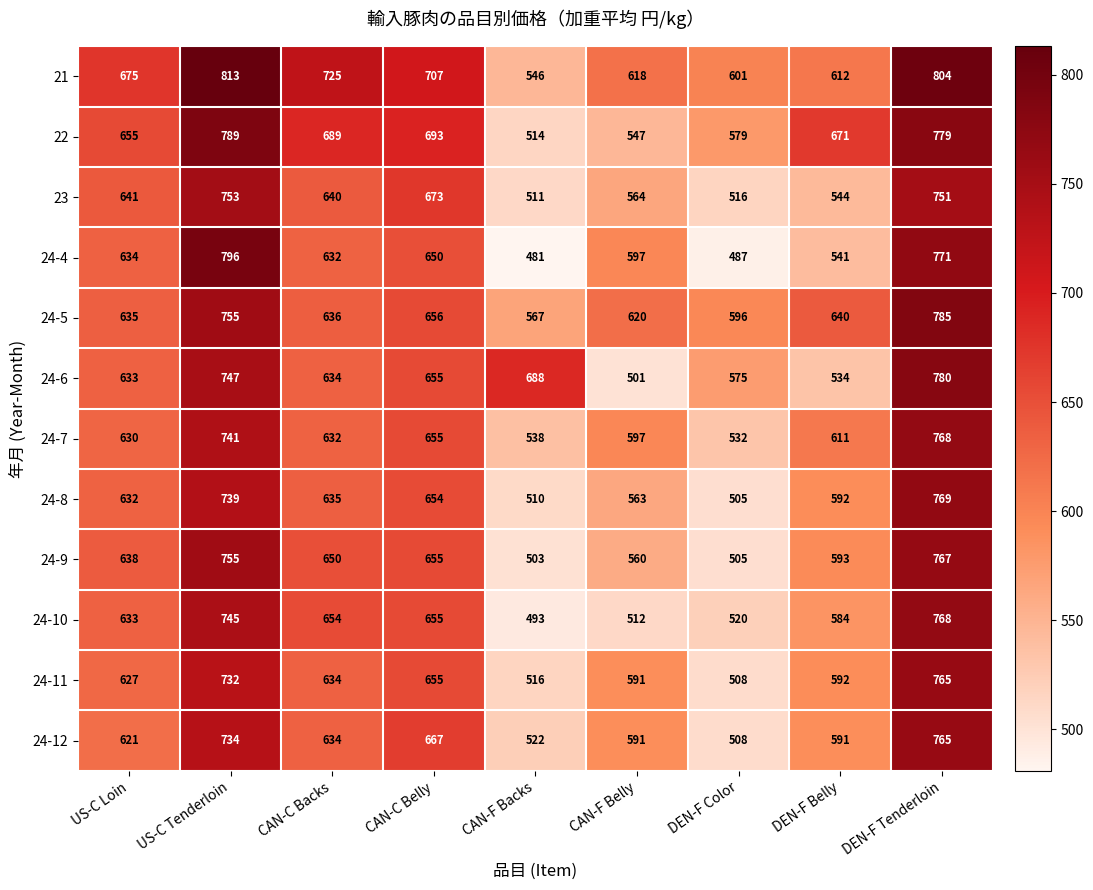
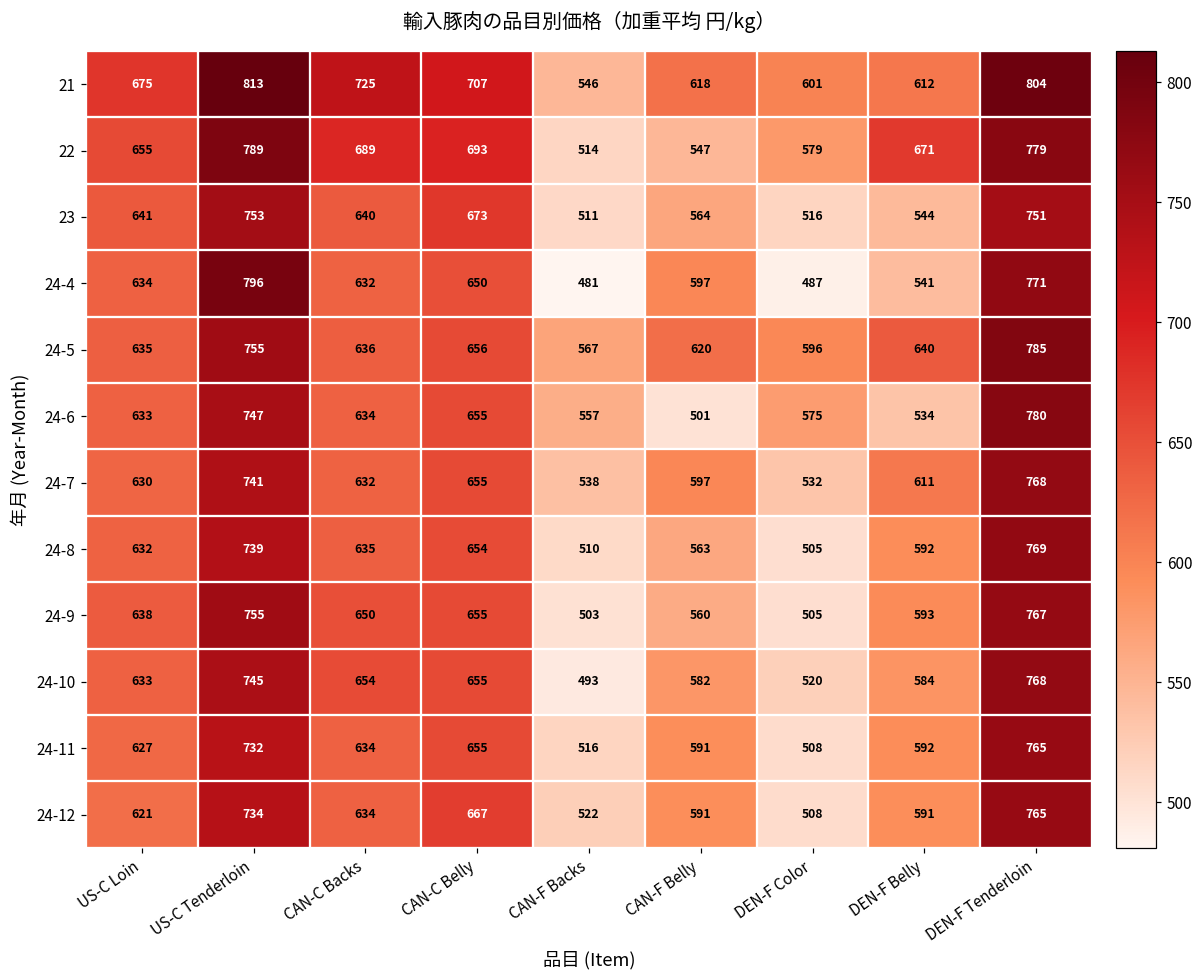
24-6, CAN-F Backs: 688 -> 557
24-10, CAN-F Belly: 512 -> 582
